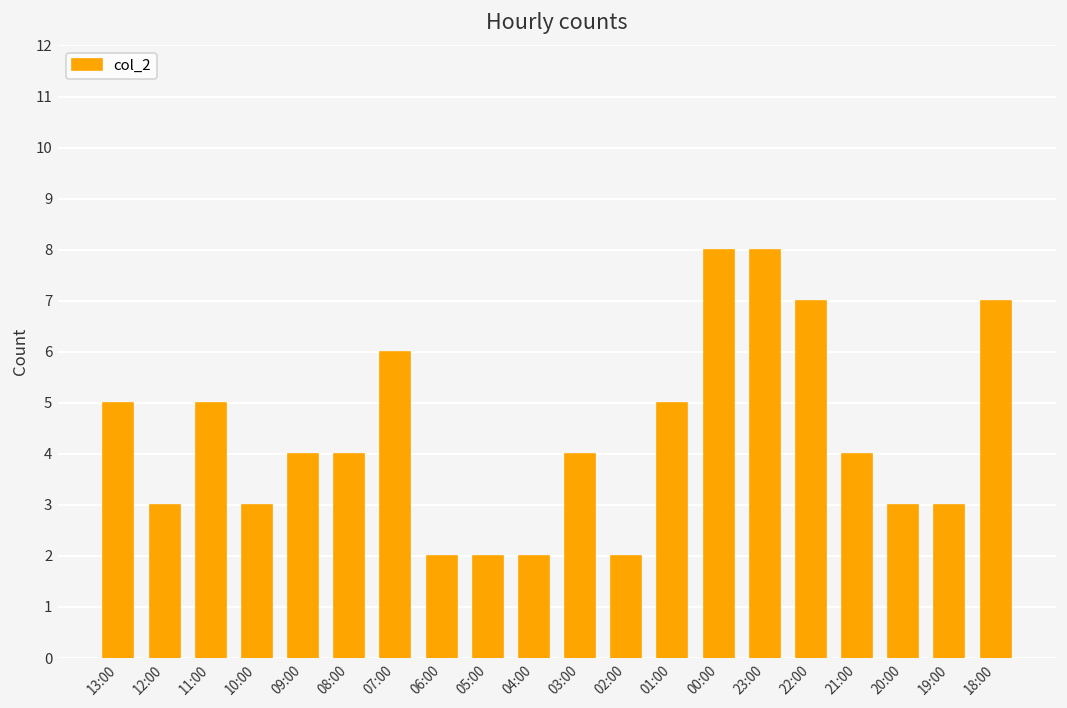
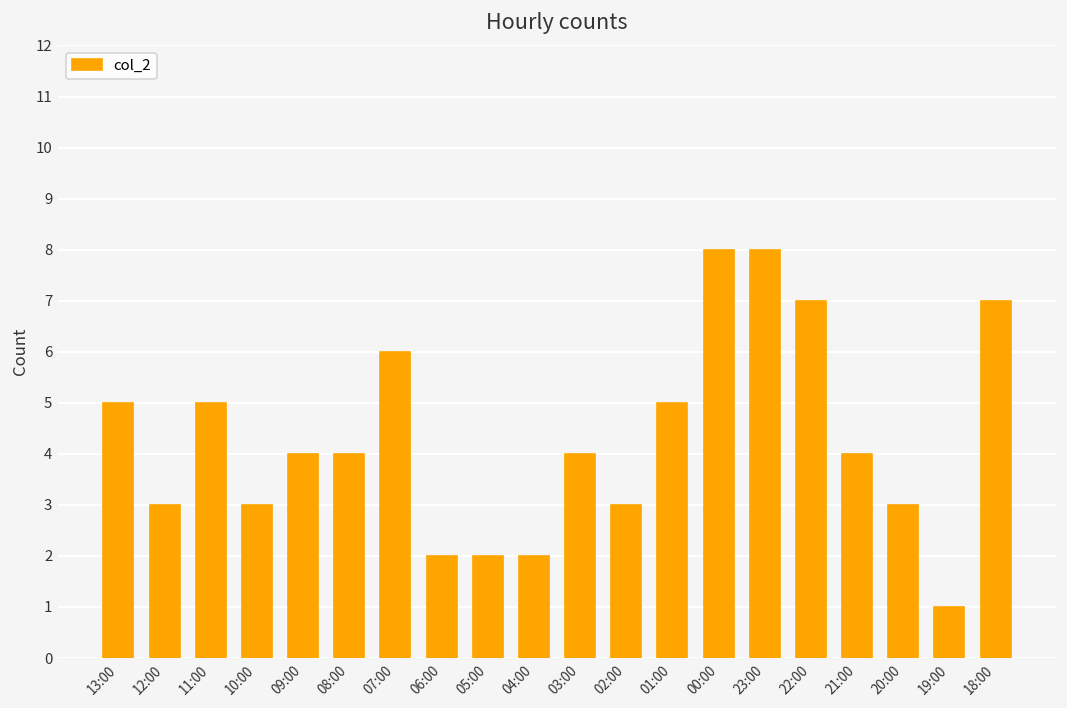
02:00: 2 -> 3
19:00: 3 -> 1
